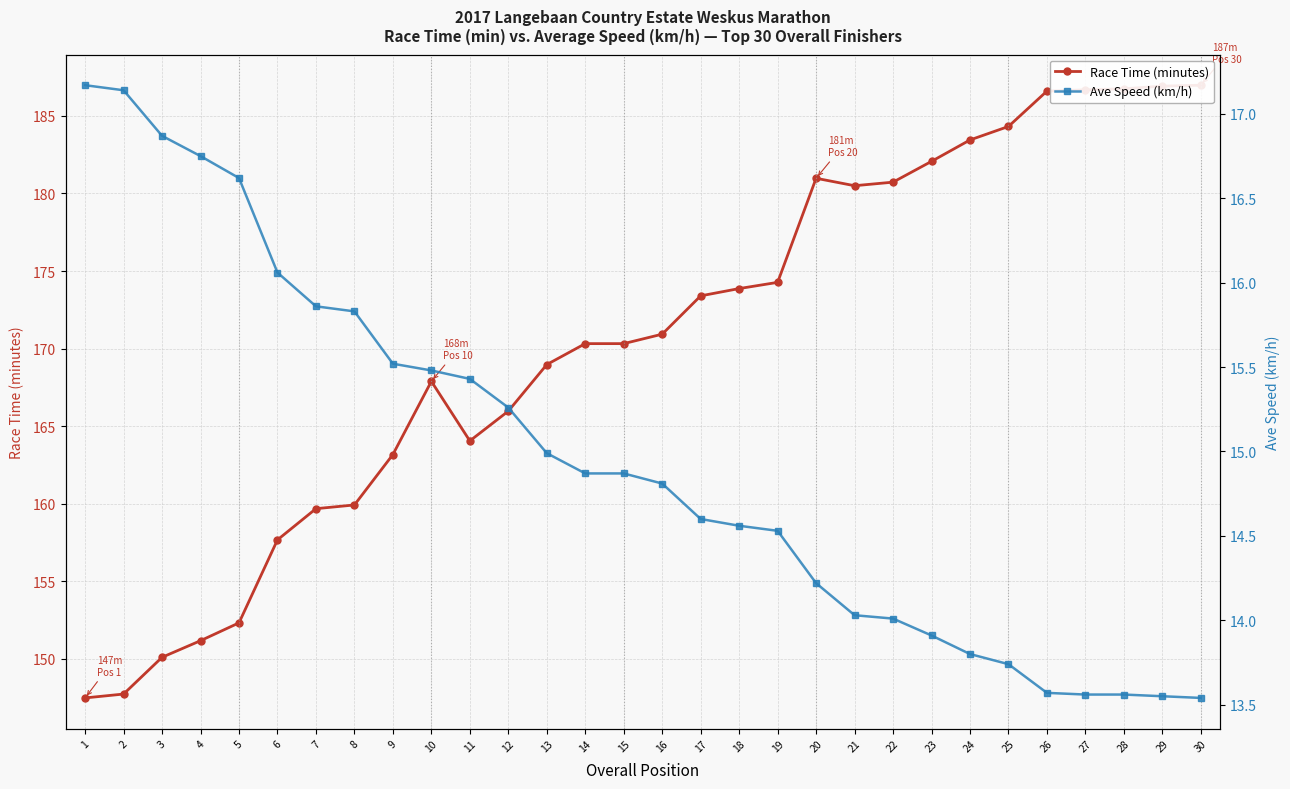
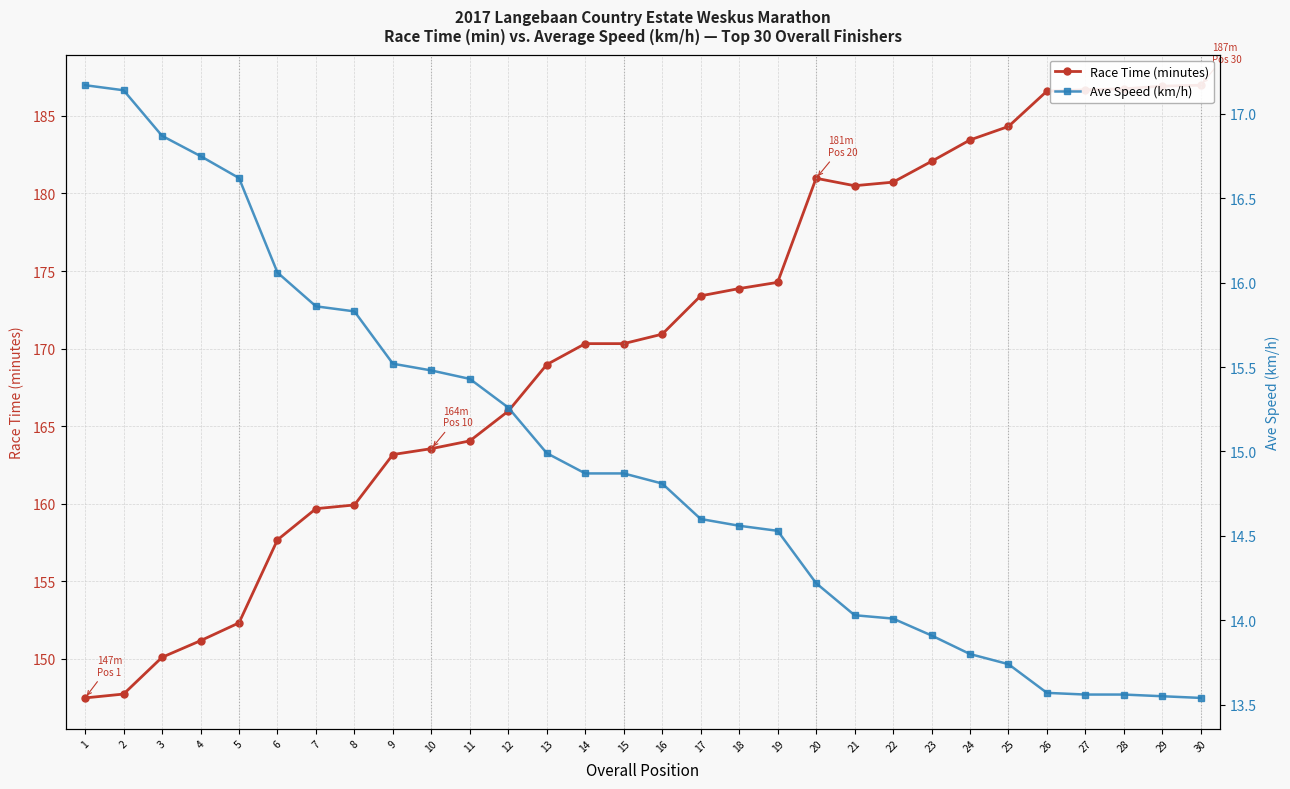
Race Time (minutes), 10: 168m -> 164m
